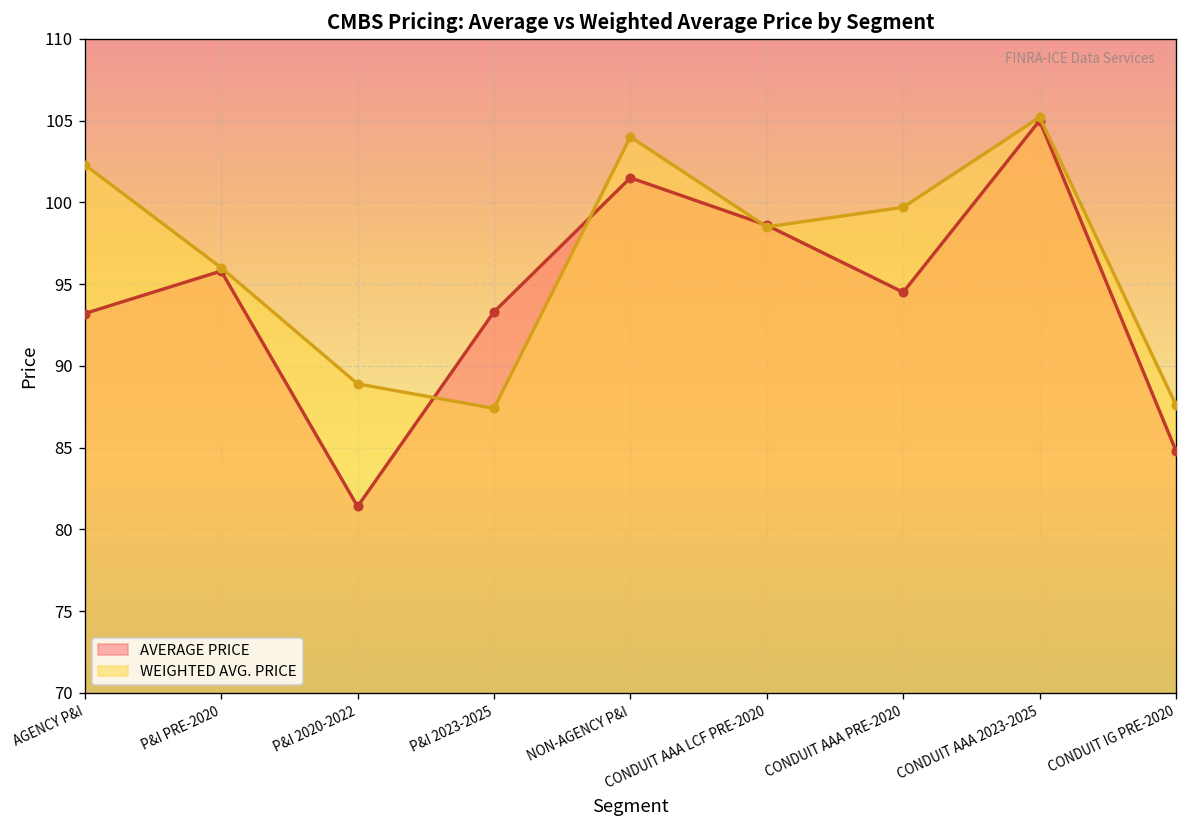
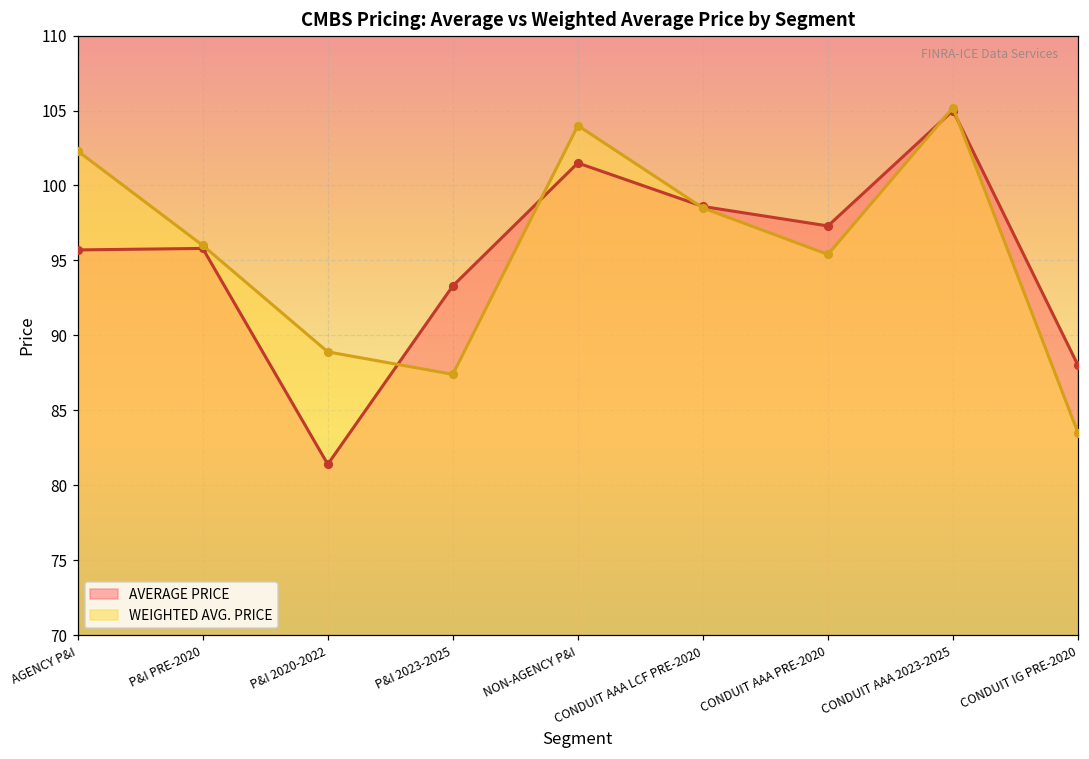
AVERAGE PRICE, AGENCY P&I: 93.2 -> 95.7
AVERAGE PRICE, CONDUIT AAA PRE-2020: 94.5 -> 97.3
WEIGHTED AVG. PRICE, CONDUIT AAA PRE-2020: 99.7 -> 95.4
AVERAGE PRICE, CONDUIT IG PRE-2020: 84.8 -> 88.0
WEIGHTED AVG. PRICE, CONDUIT IG PRE-2020: 87.6 -> 83.5
